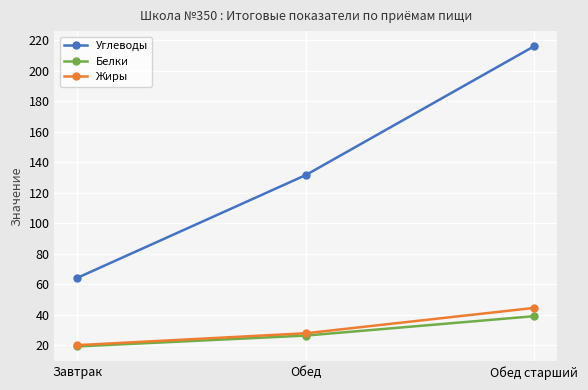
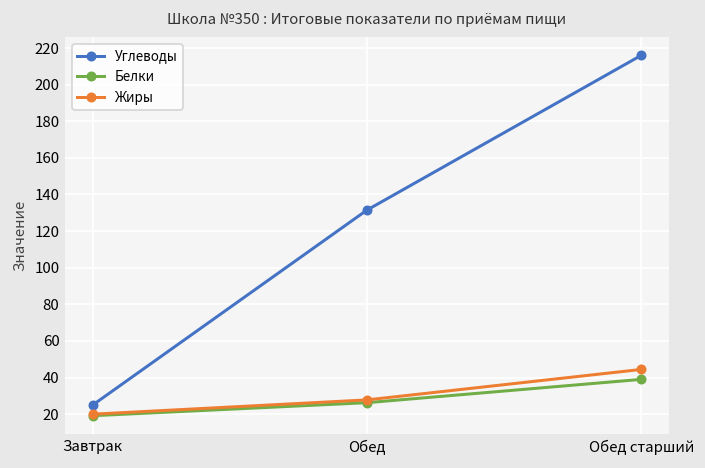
Углеводы, Завтрак: 64 -> 25
